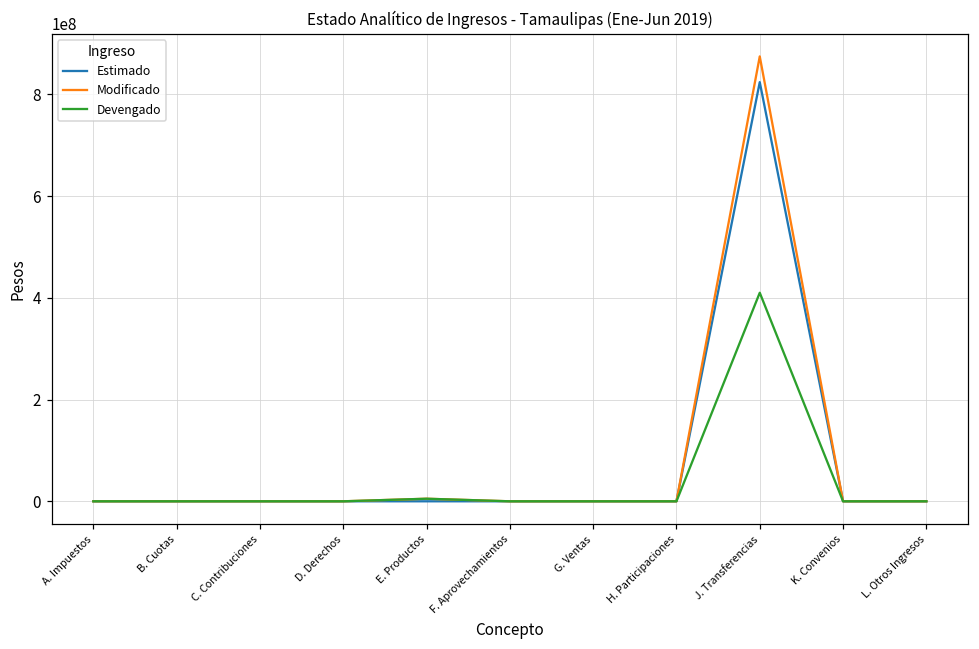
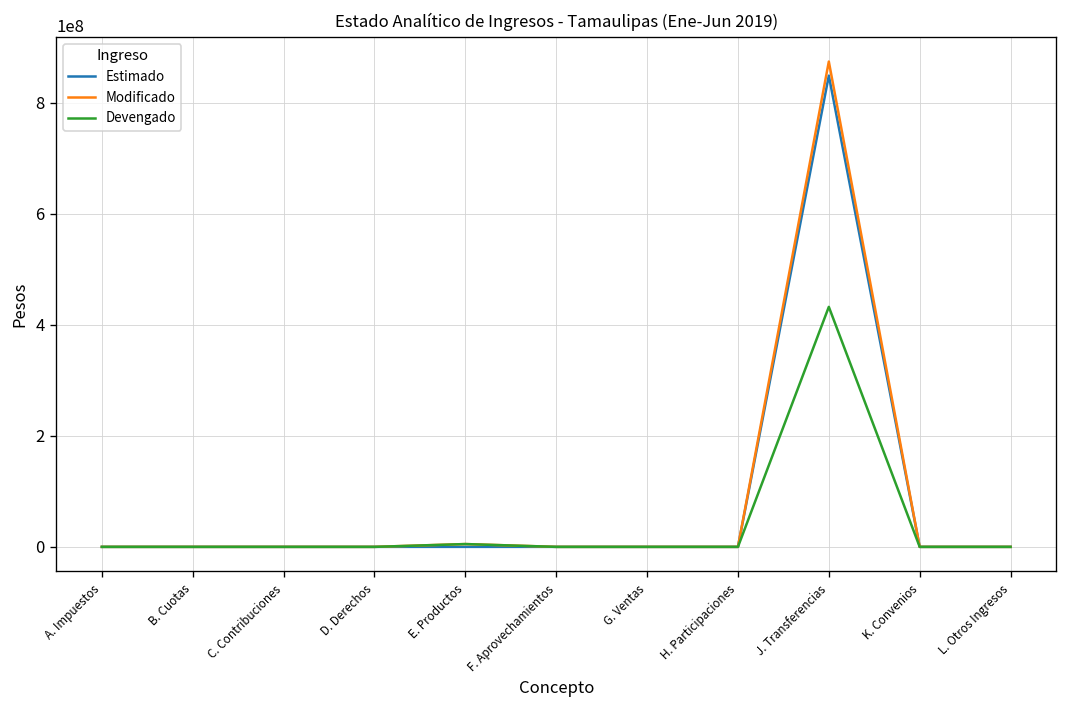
Estimado, J. Transferencias: 820000000 -> 850000000
Devengado, J. Transferencias: 410000000 -> 430000000
